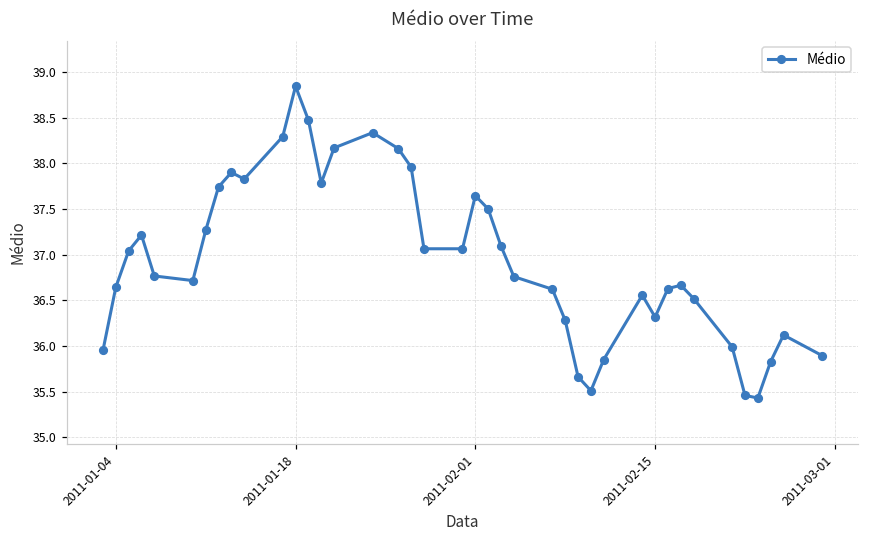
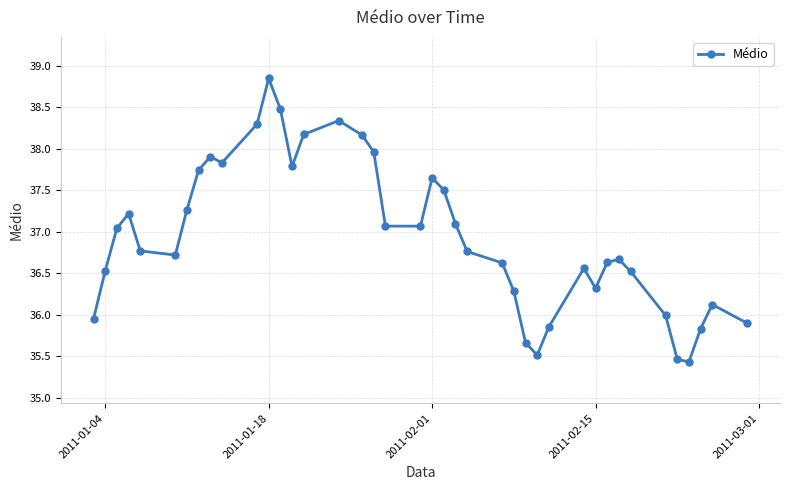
2011-01-04: 36.6 -> 36.5
